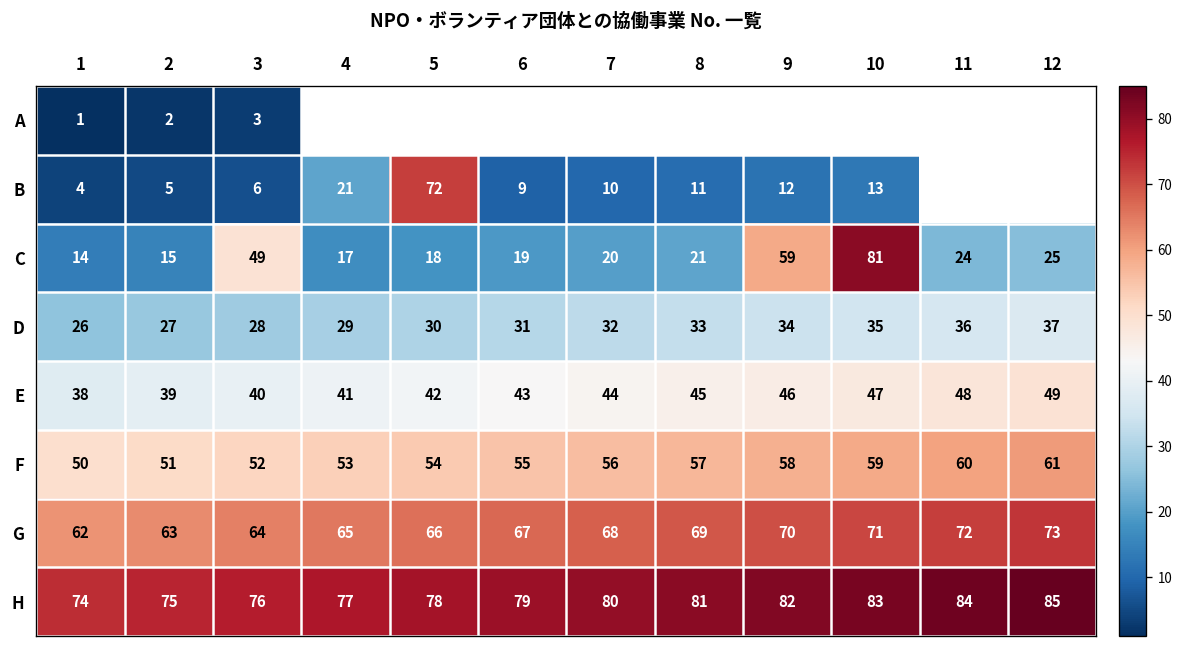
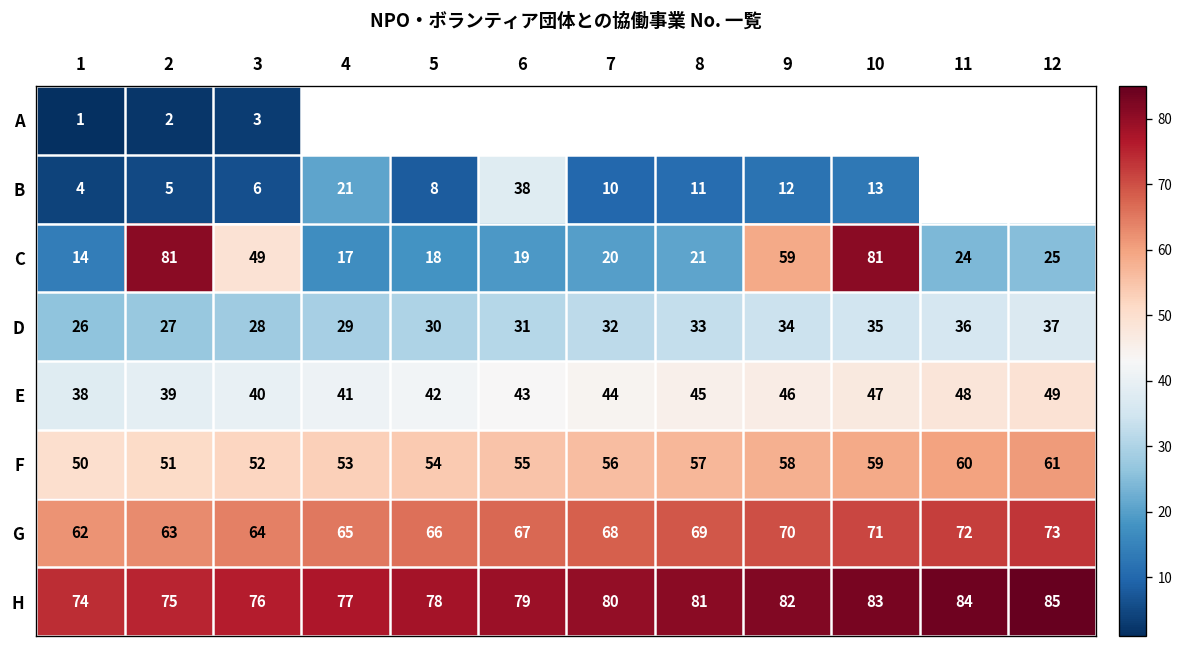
B, 5: 72 -> 8
B, 6: 9 -> 38
C, 2: 15 -> 81
